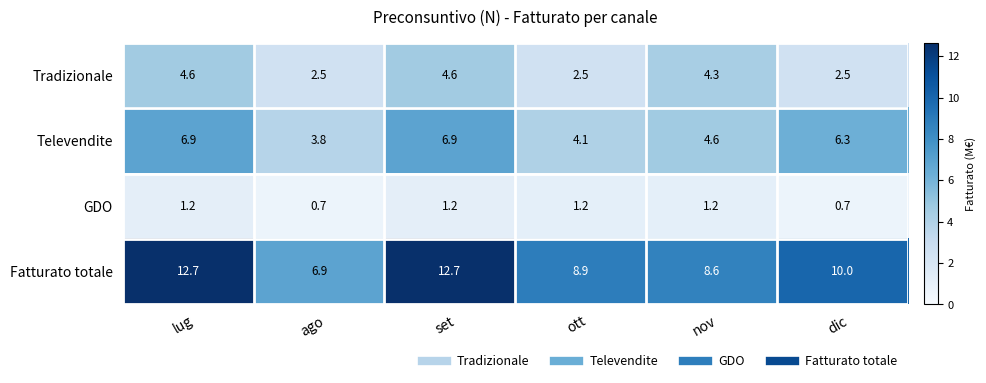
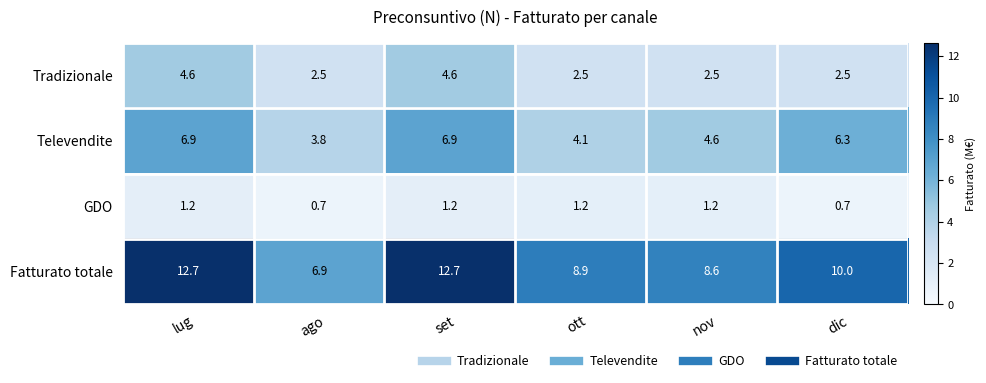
Tradizionale, nov: 4.3 -> 2.5
